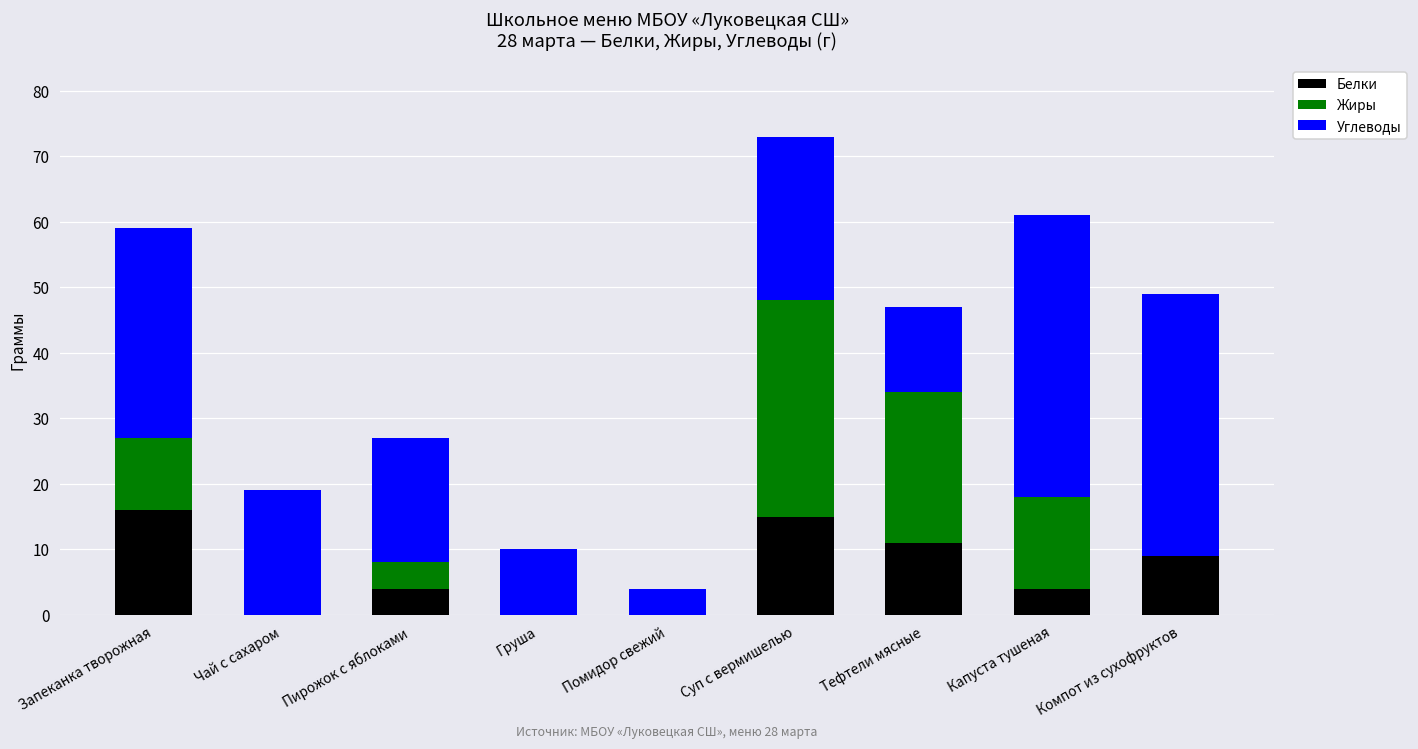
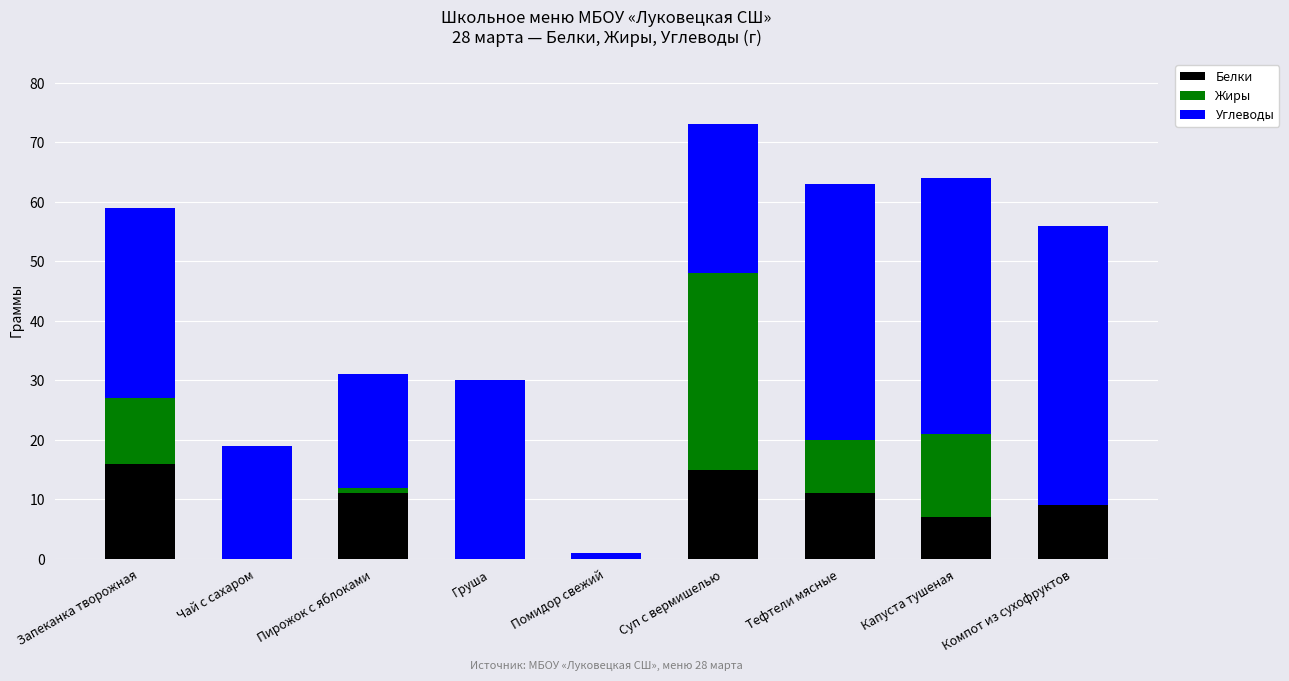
Белки, Пирожок с яблоками: 4 -> 11
Жиры, Пирожок с яблоками: 4 -> 1
Углеводы, Груша: 10 -> 30
Углеводы, Помидор свежий: 4 -> 1
Жиры, Тефтели мясные: 23 -> 9
Углеводы, Тефтели мясные: 13 -> 43
Белки, Капуста тушеная: 4 -> 7
Углеводы, Компот из сухофруктов: 40 -> 47
